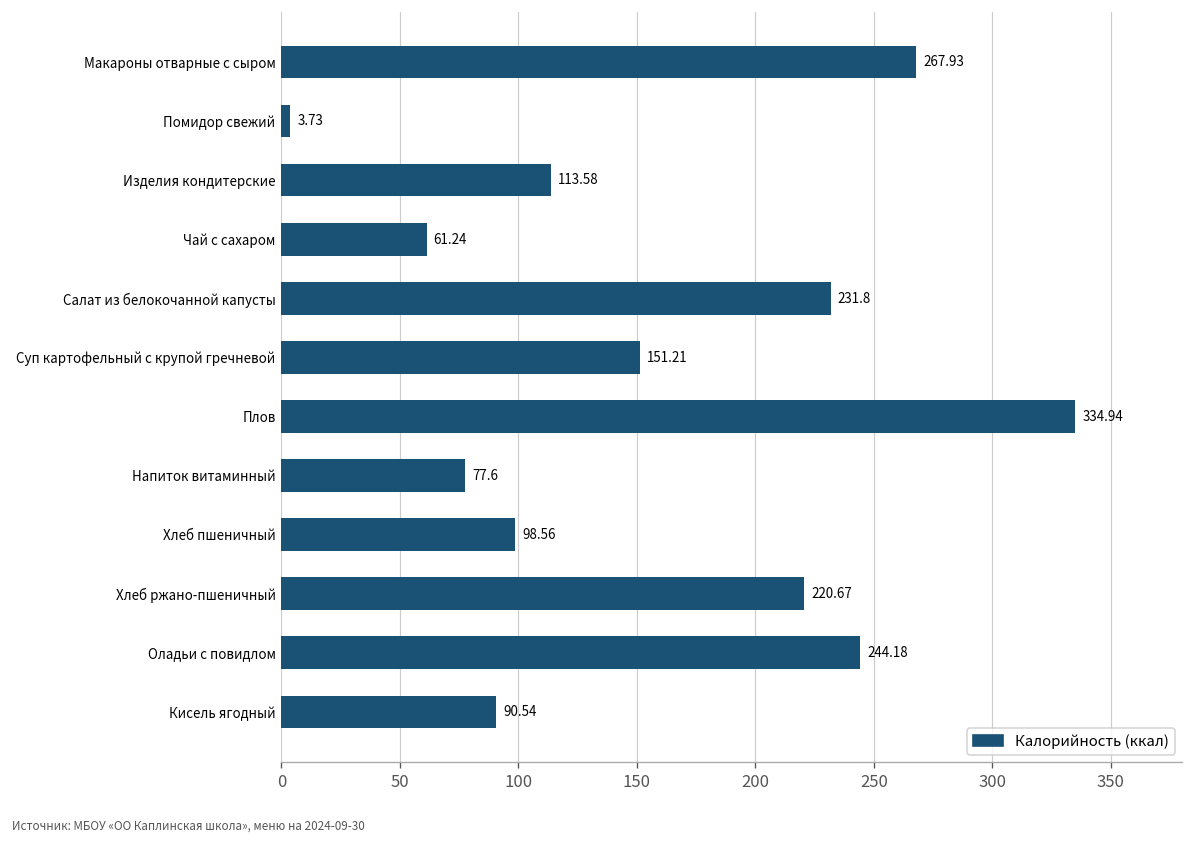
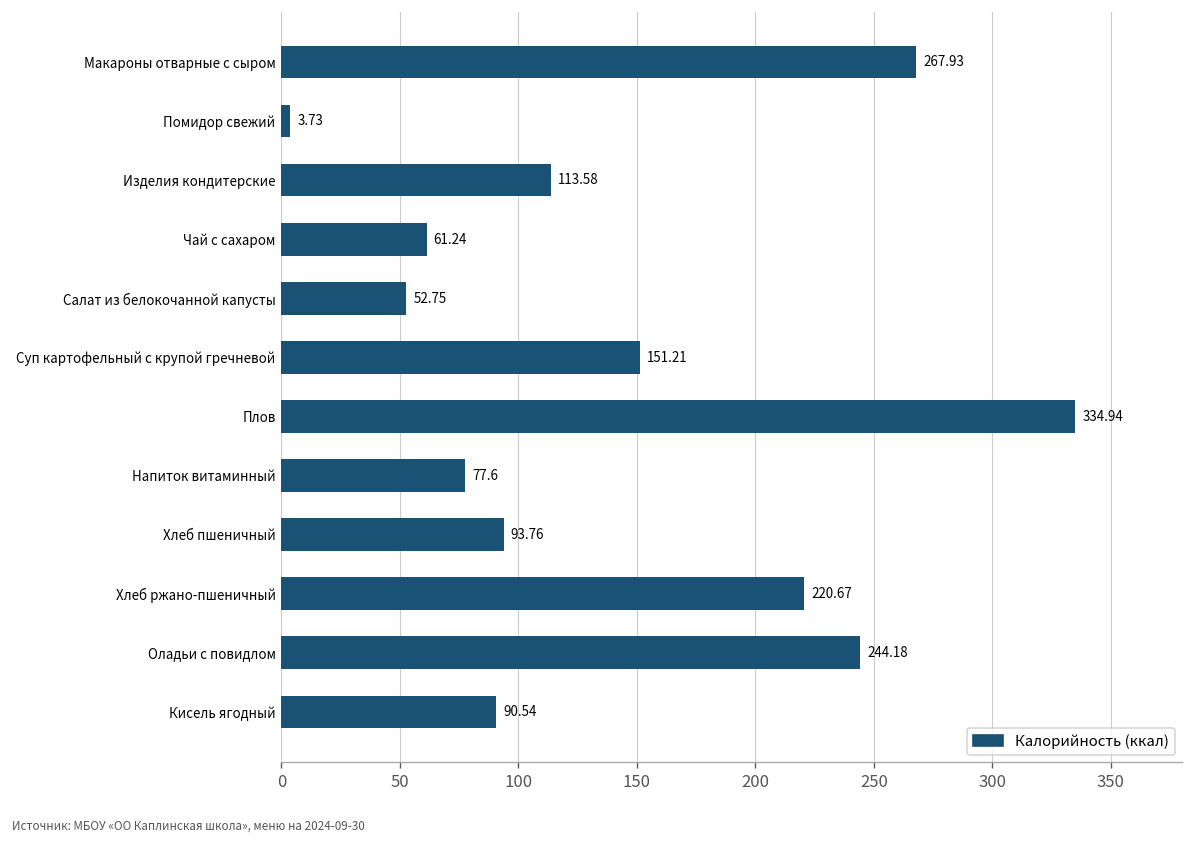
Салат из белокочанной капусты: 231.8 -> 52.75
Хлеб пшеничный: 98.56 -> 93.76
